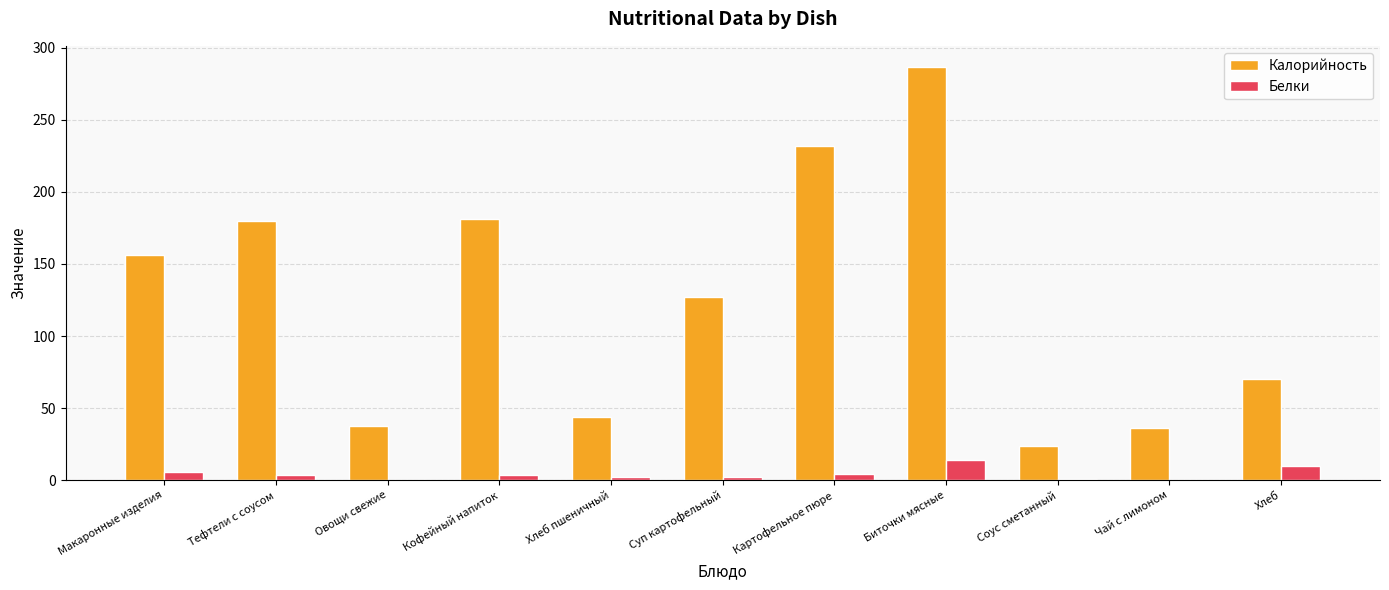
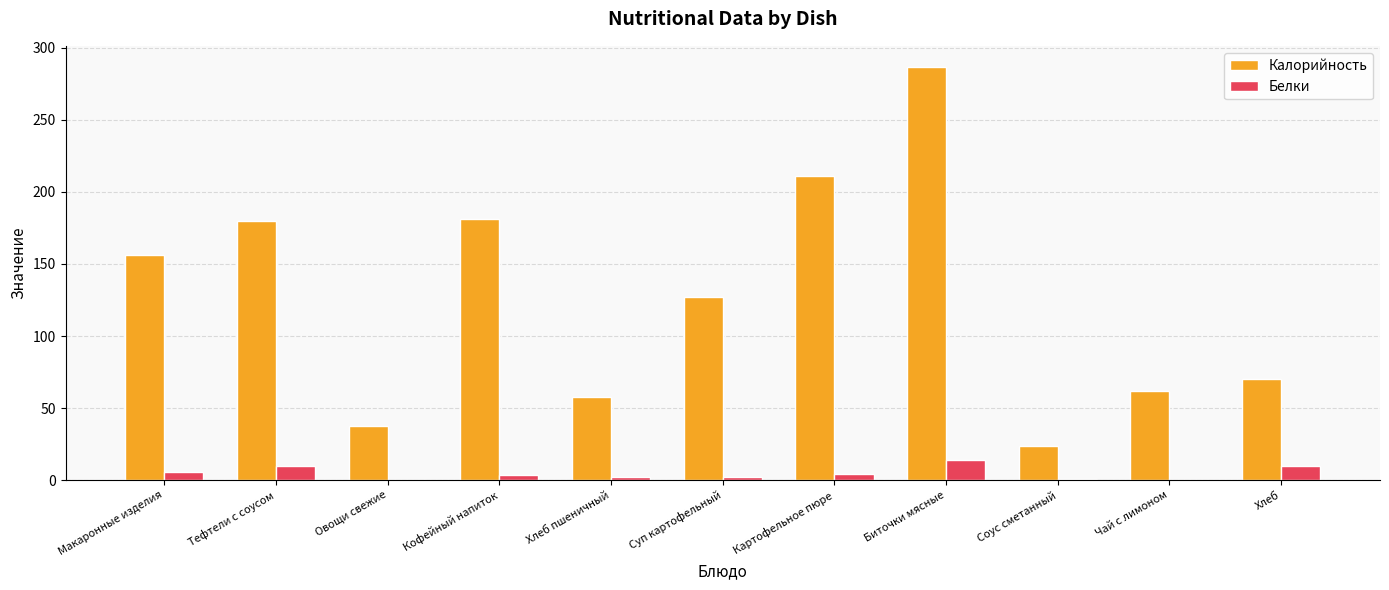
Белки, Тефтели с соусом: 4 -> 10
Калорийность, Хлеб пшеничный: 44 -> 58
Калорийность, Картофельное пюре: 232 -> 211
Калорийность, Чай с лимоном: 36 -> 62
